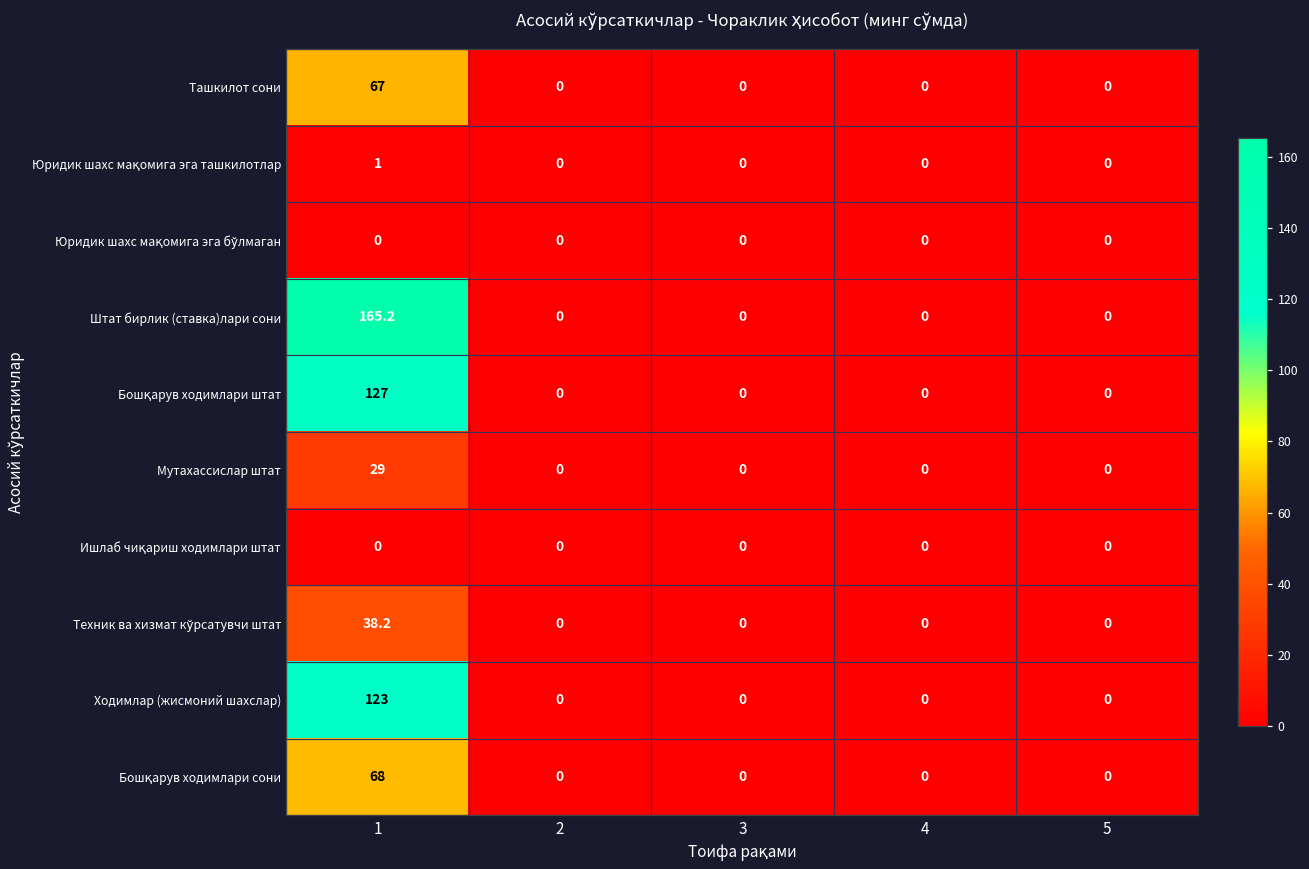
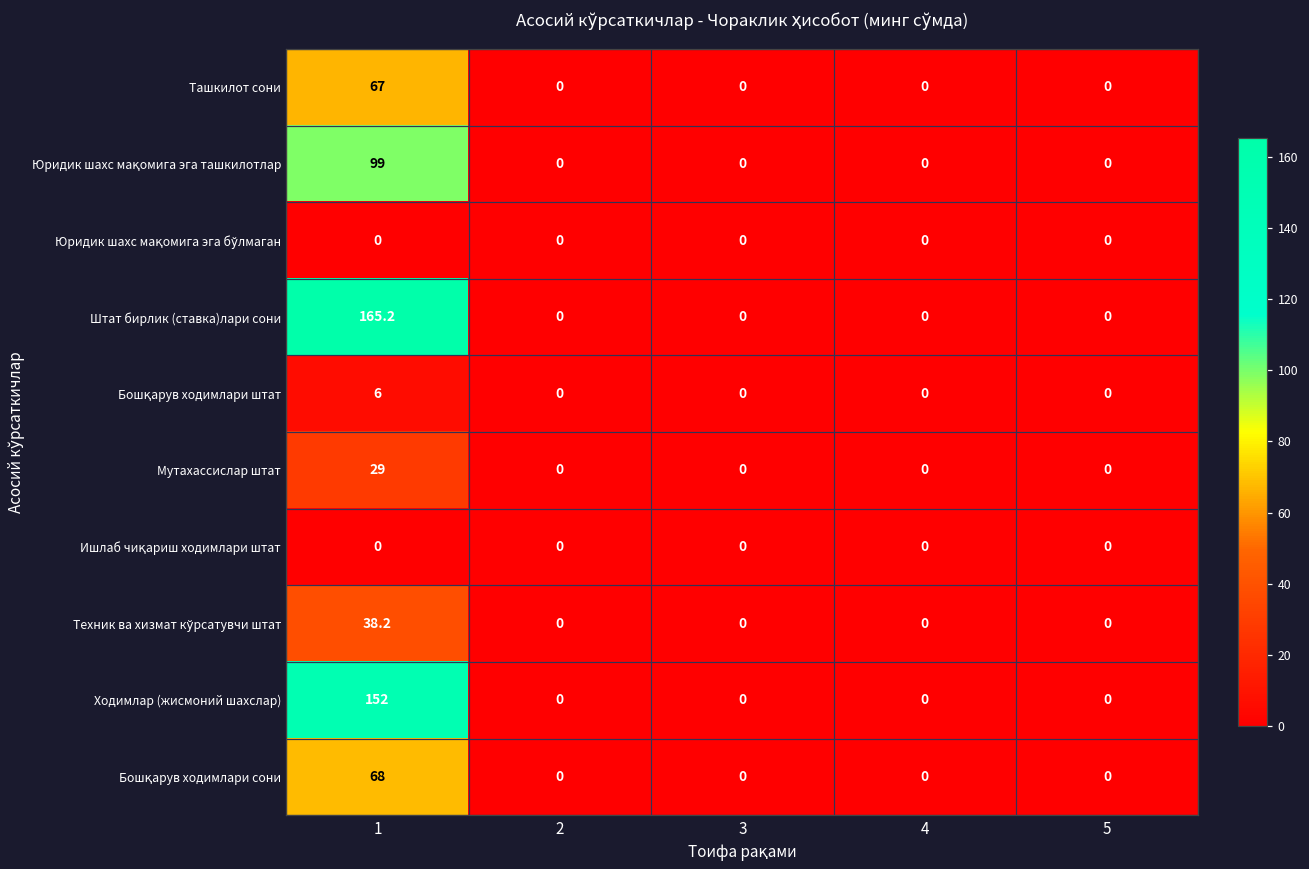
Юридик шахс мақомига эга ташкилотлар, 1: 1 -> 99
Бошқарув ходимлари штат, 1: 127 -> 6
Ходимлар (жисмоний шахслар), 1: 123 -> 152
